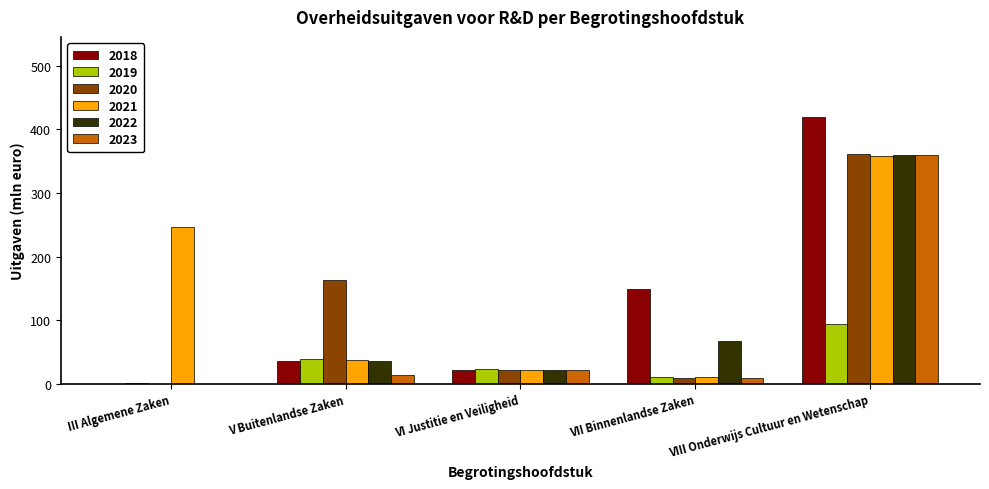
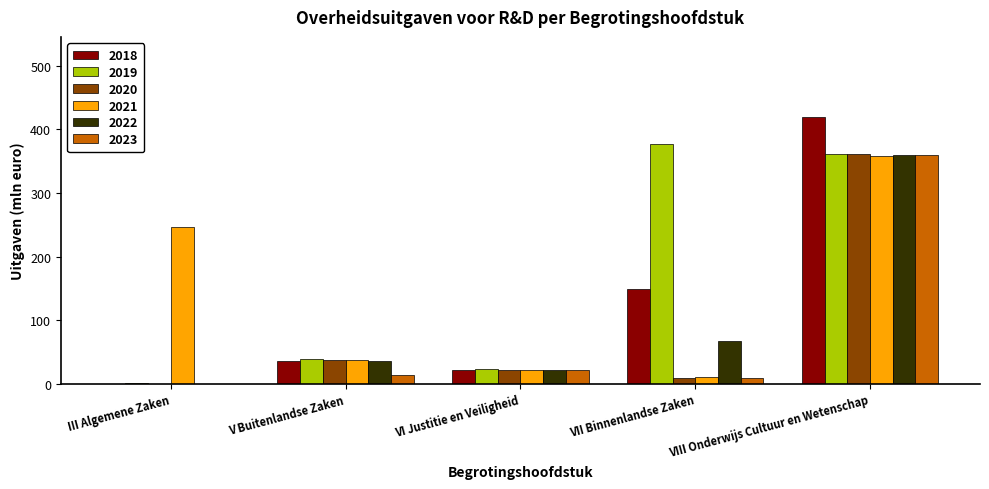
2020, V Buitenlandse Zaken: 160 -> 40
2019, VII Binnenlandse Zaken: 10 -> 380
2019, VIII Onderwijs Cultuur en Wetenschap: 90 -> 360
